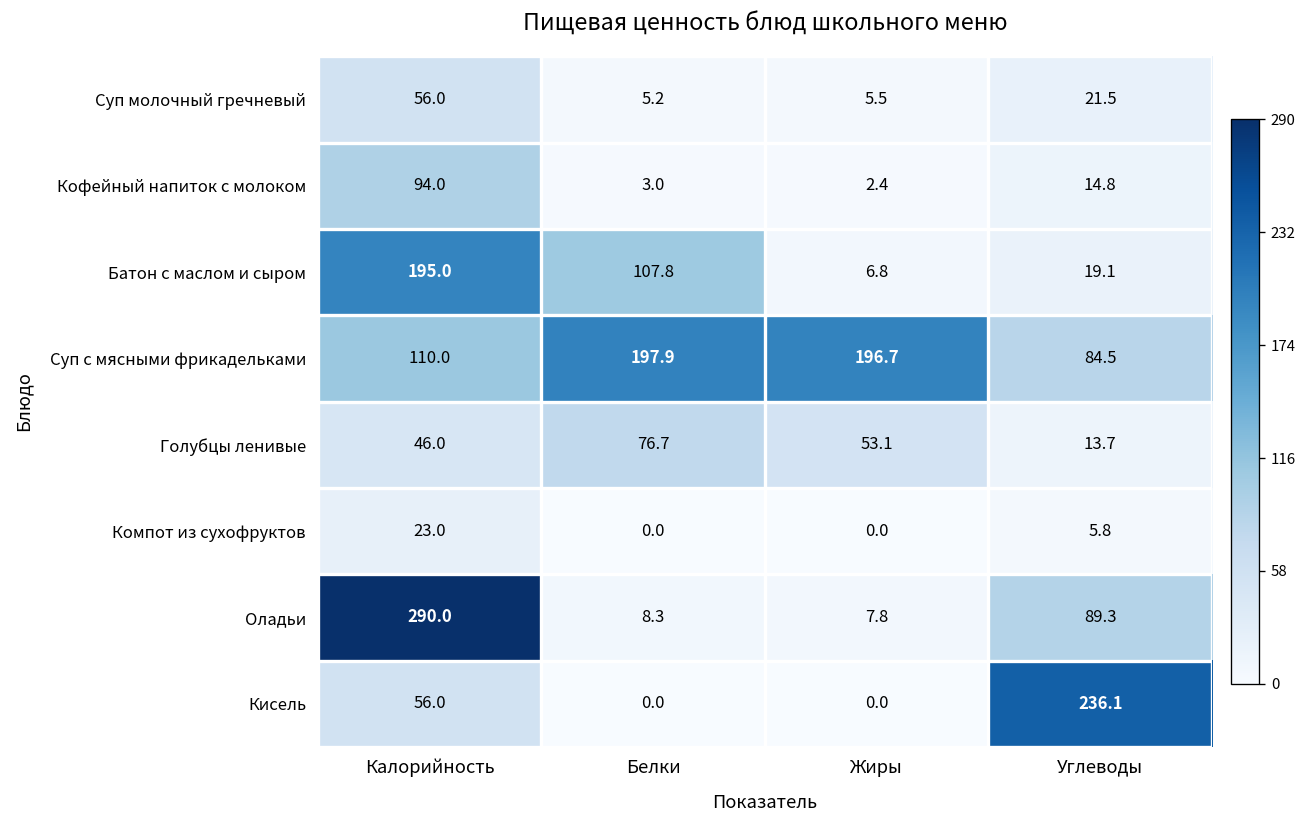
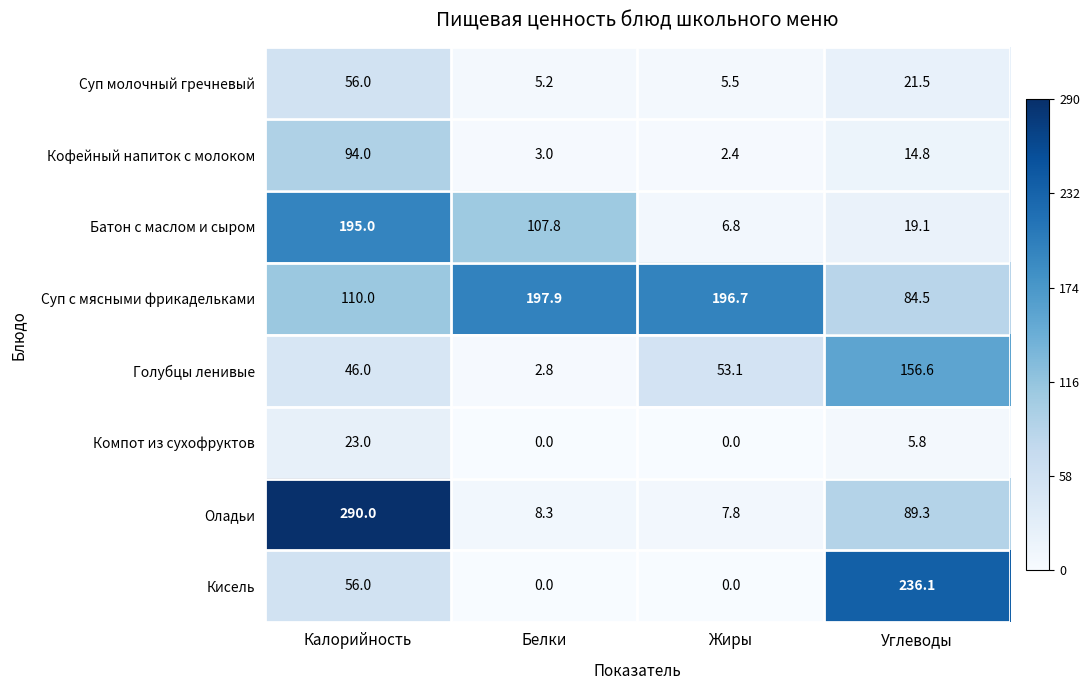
Голубцы ленивые, Белки: 76.7 -> 2.8
Голубцы ленивые, Углеводы: 13.7 -> 156.6
